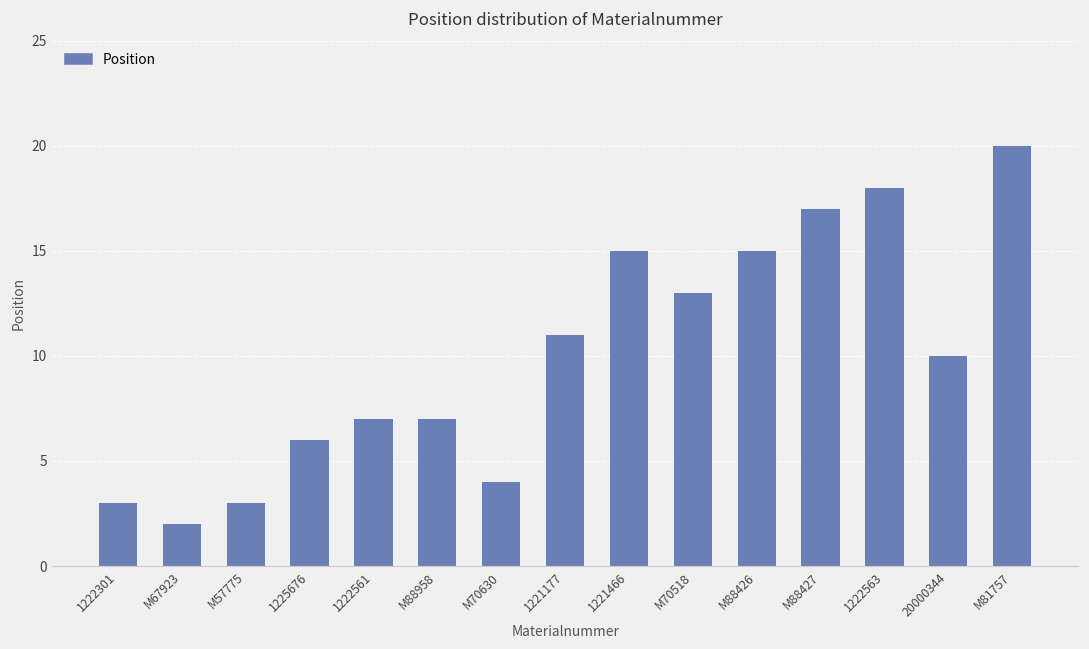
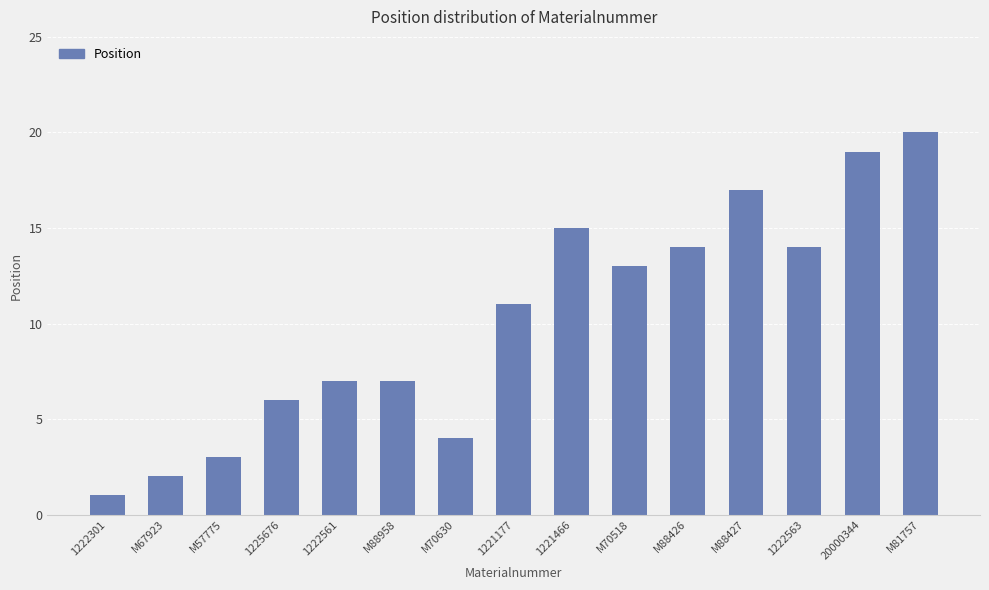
1222301: 3 -> 1
M88426: 15 -> 14
1222563: 18 -> 14
20000344: 10 -> 19
